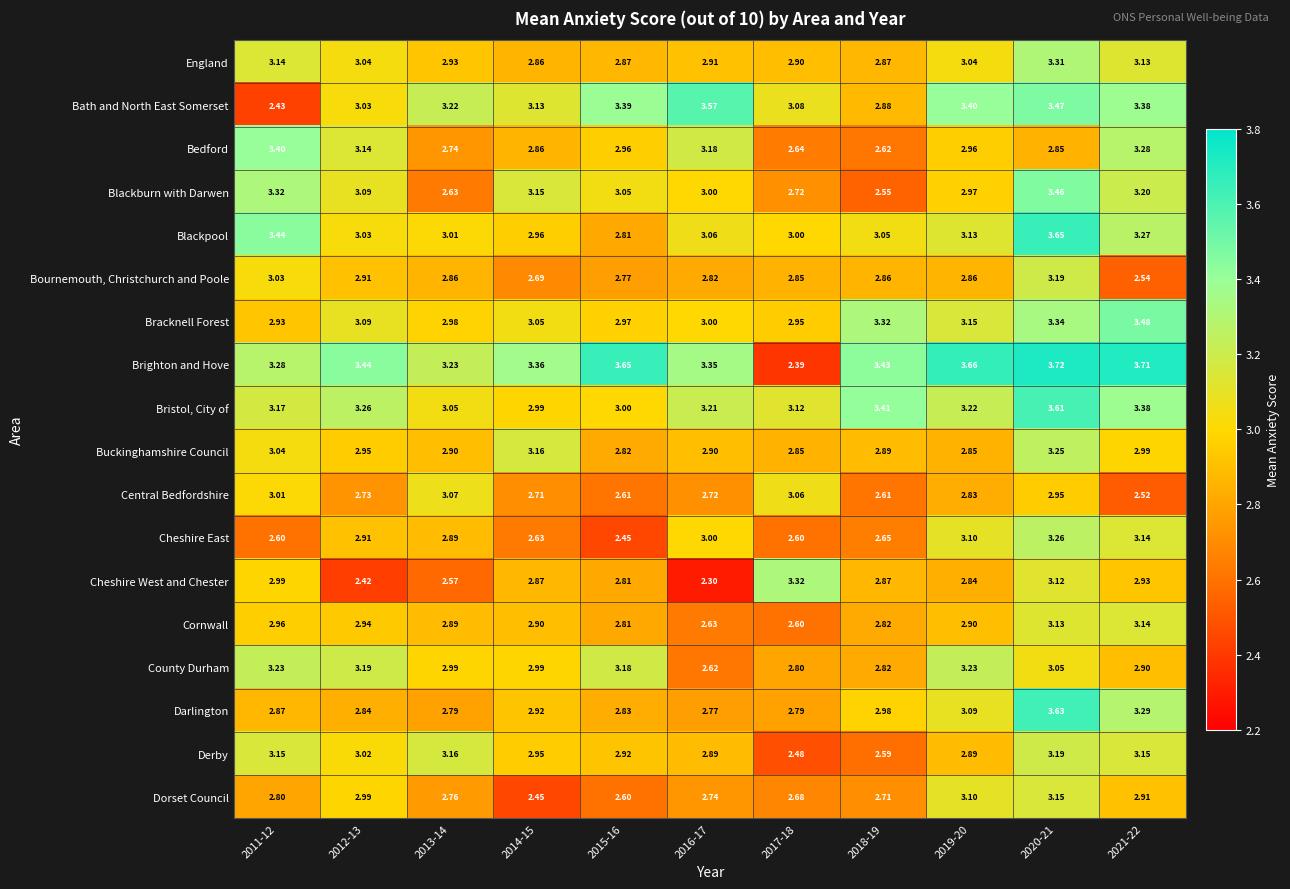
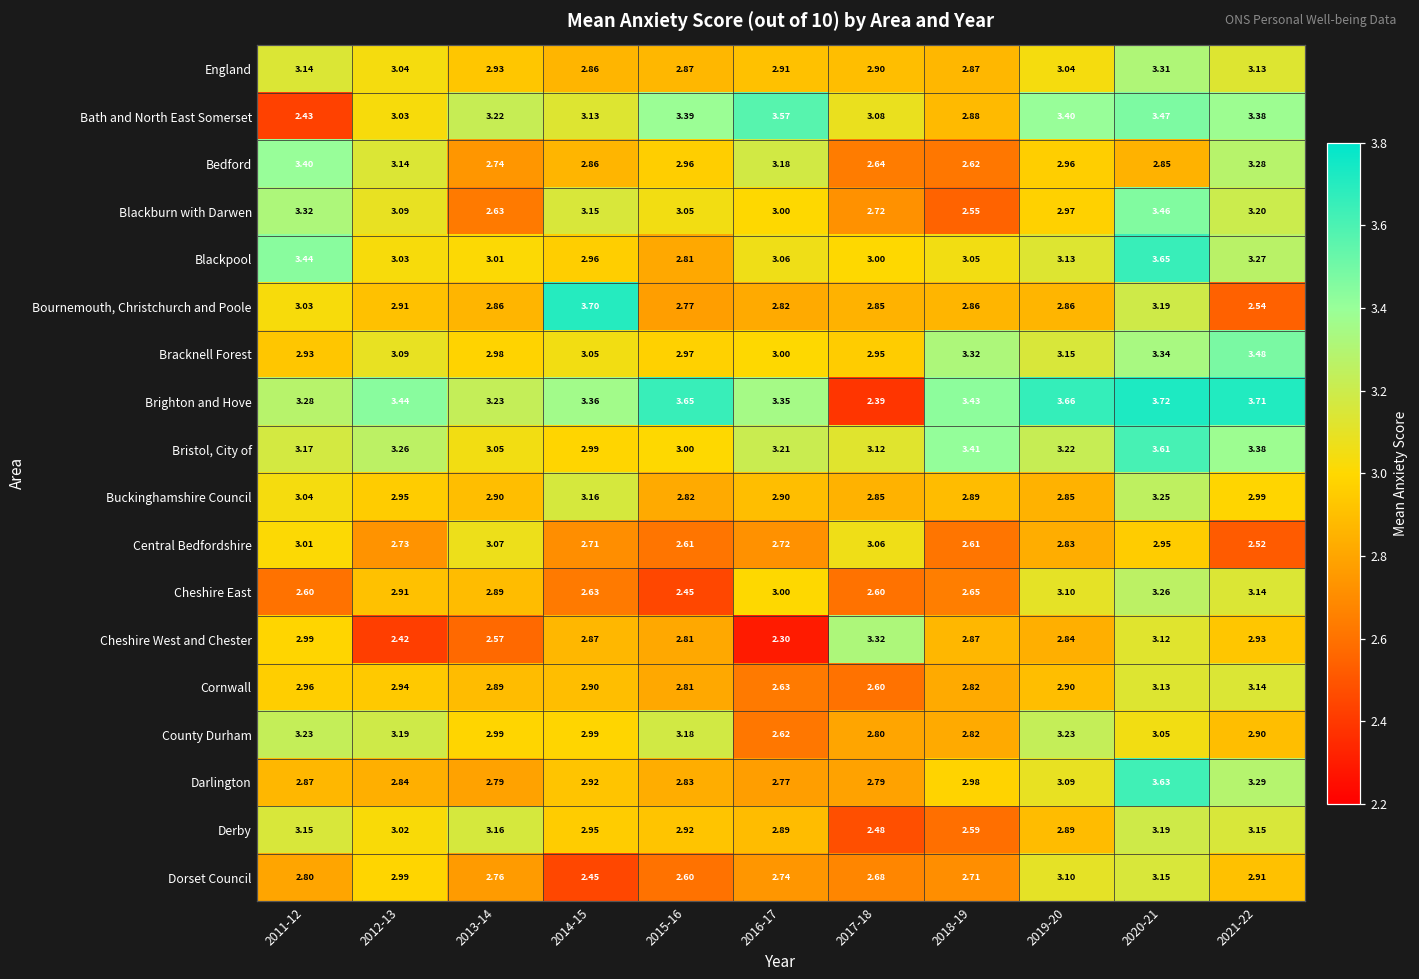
Bournemouth, Christchurch and Poole, 2014-15: 2.69 -> 3.70
